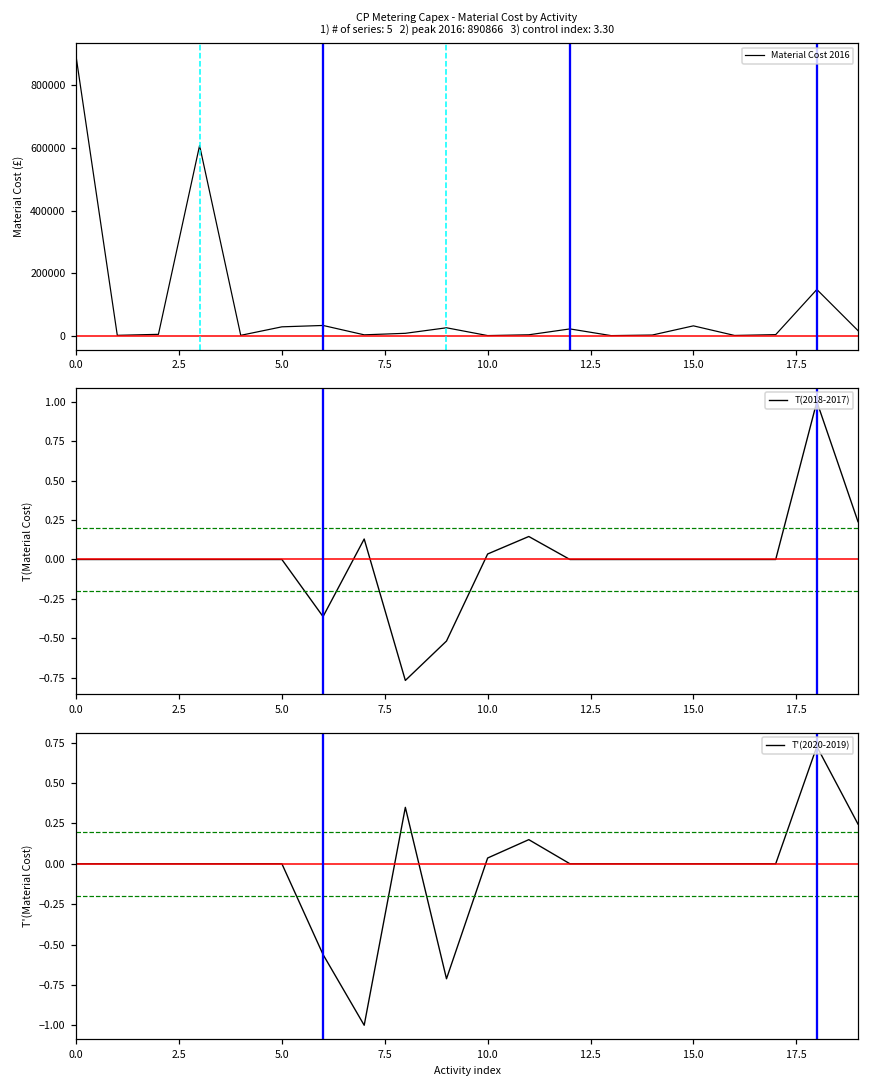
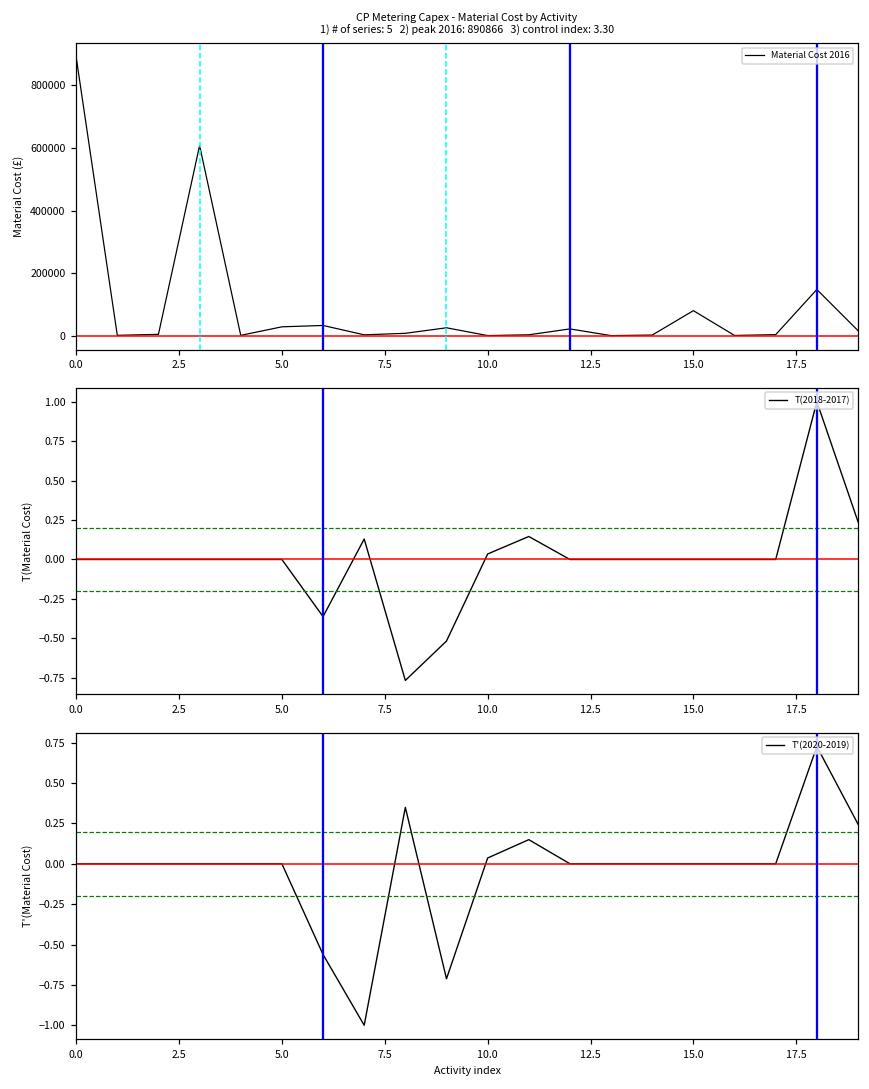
CP Metering Capex - Material Cost by Activity 1) # of series: 5 2) peak 2016: 890866 3) control index: 3.30, 15.0: 30000 -> 80000
